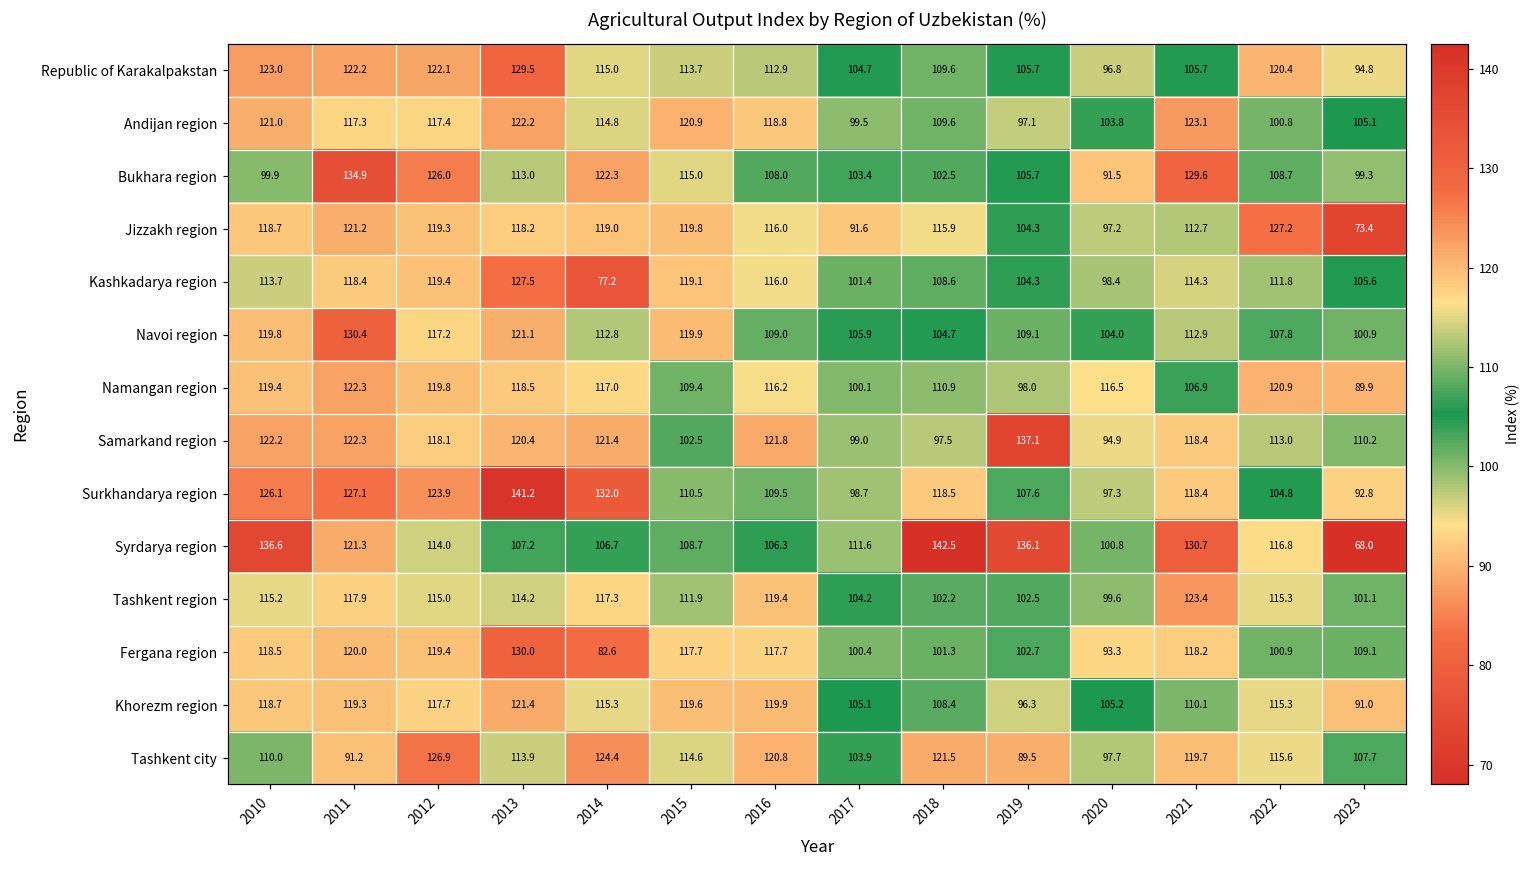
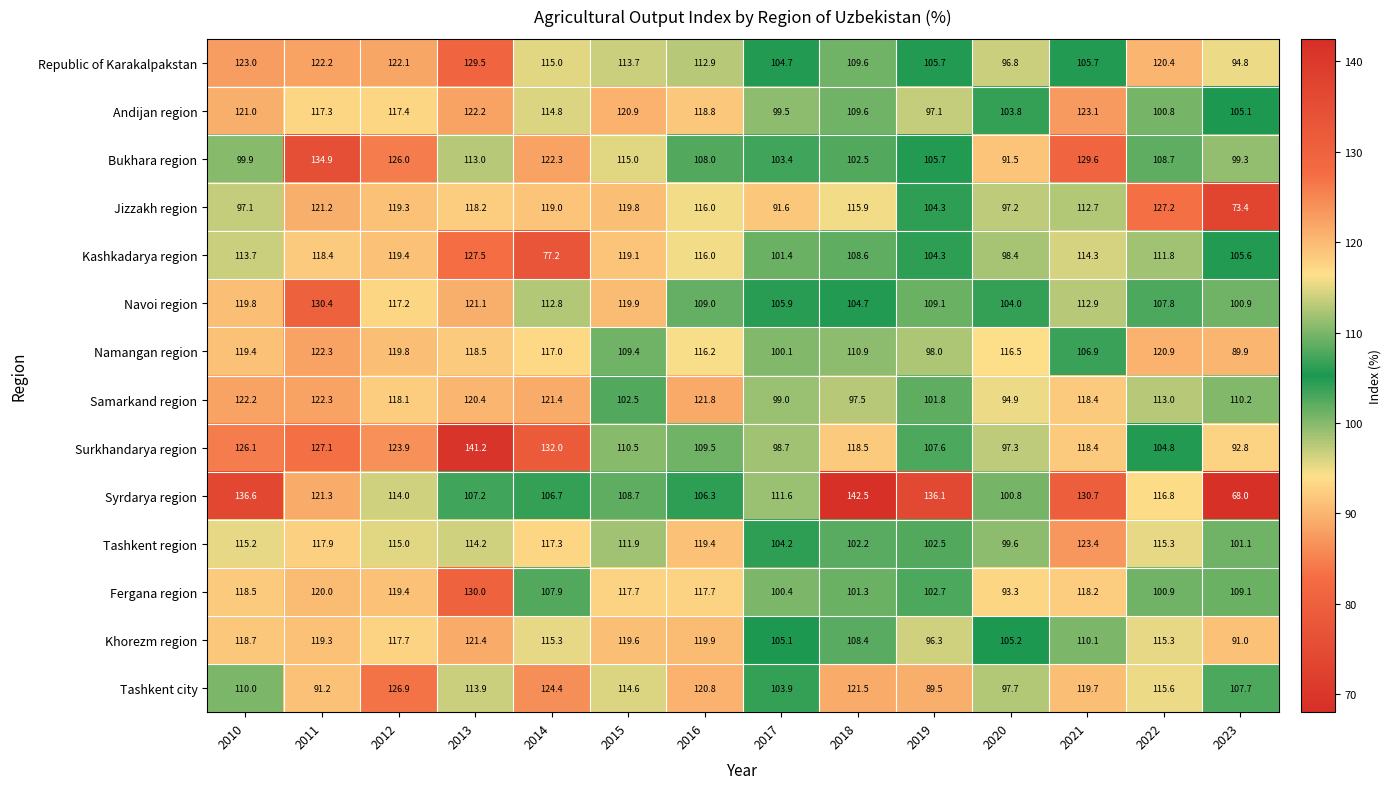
Jizzakh region, 2010: 118.7 -> 97.1
Samarkand region, 2019: 137.1 -> 101.8
Fergana region, 2014: 82.6 -> 107.9
